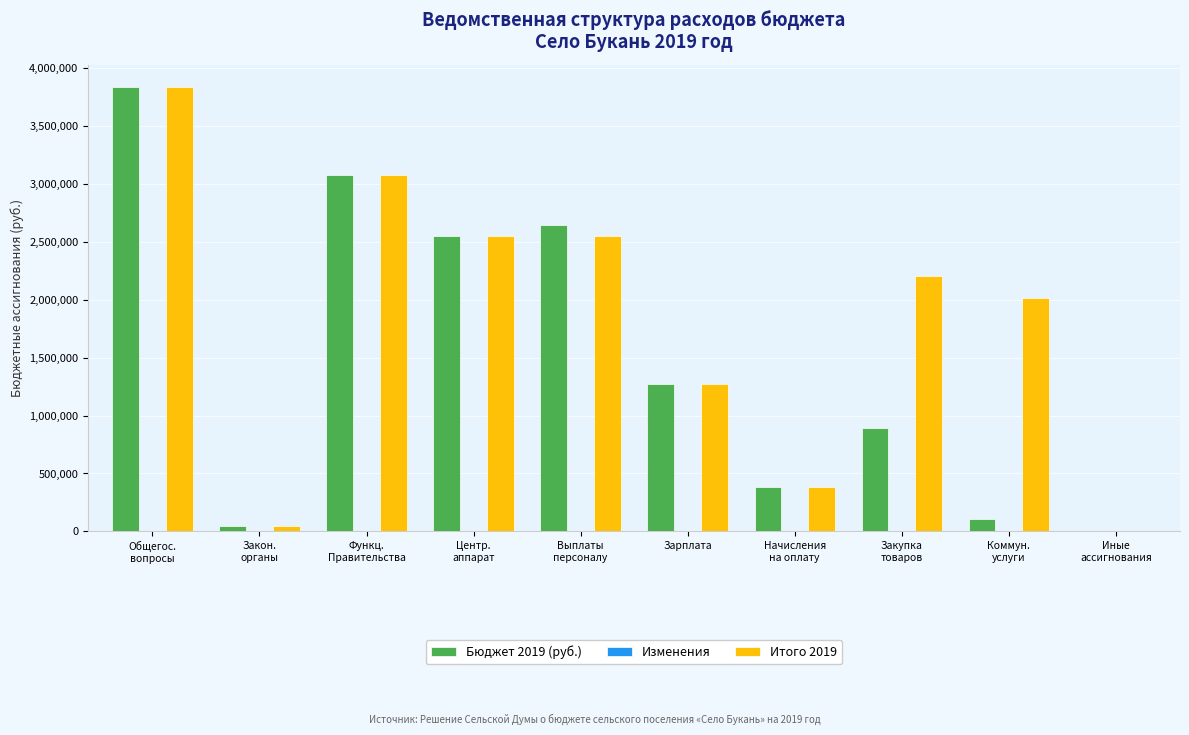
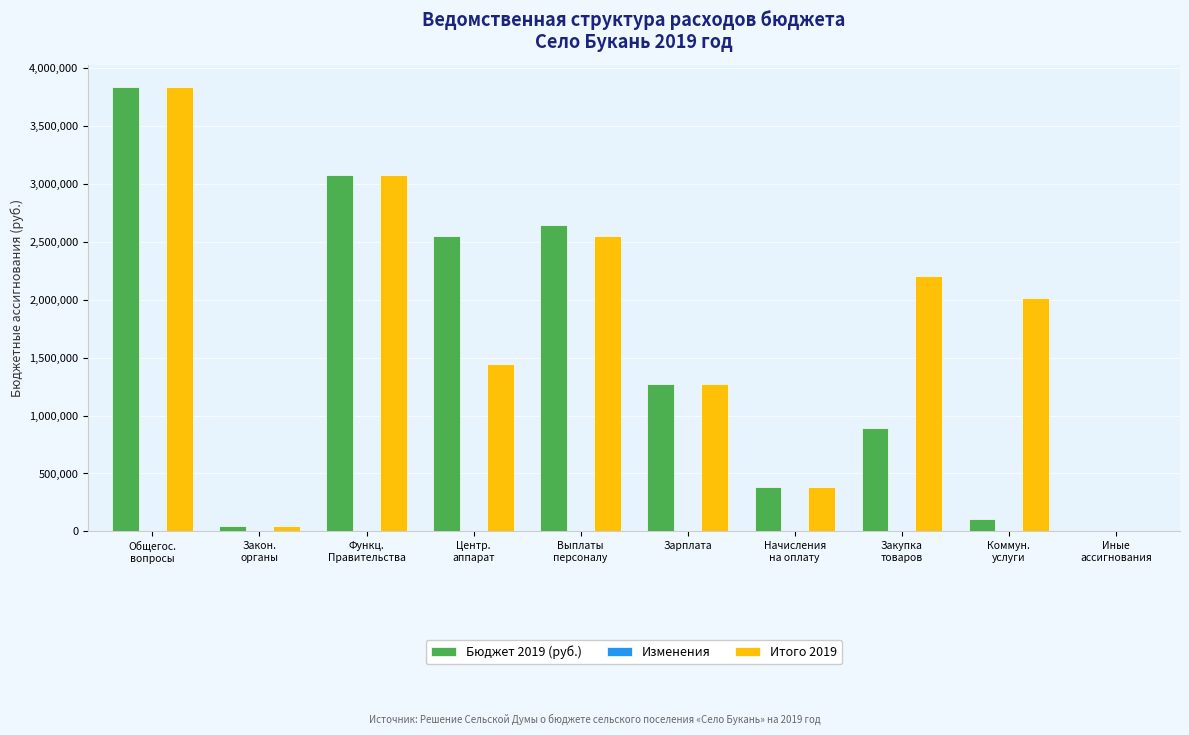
Итого 2019, Центр. аппарат: 2,550,000 -> 1,450,000
